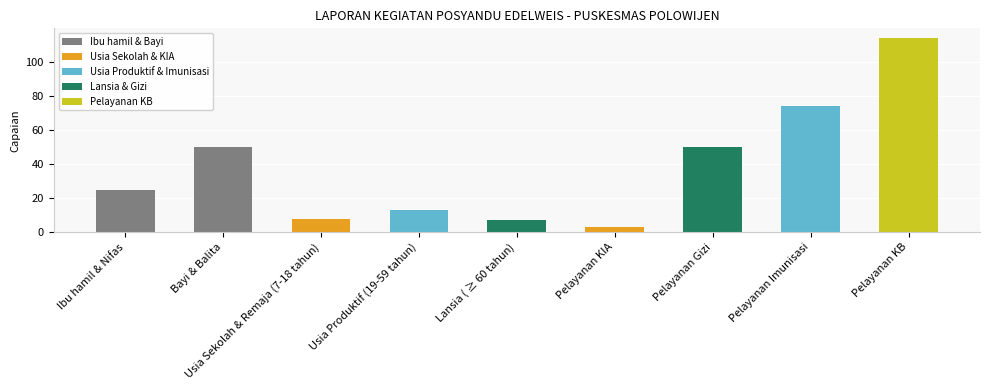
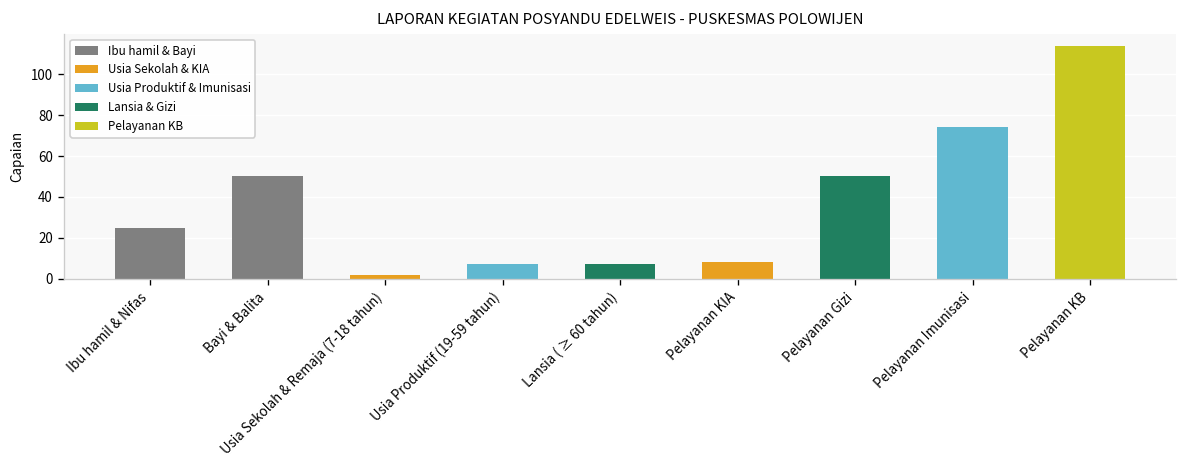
Usia Sekolah & Remaja (7-18 tahun): 8 -> 2
Usia Produktif (19-59 tahun): 13 -> 7
Pelayanan KIA: 3 -> 8
